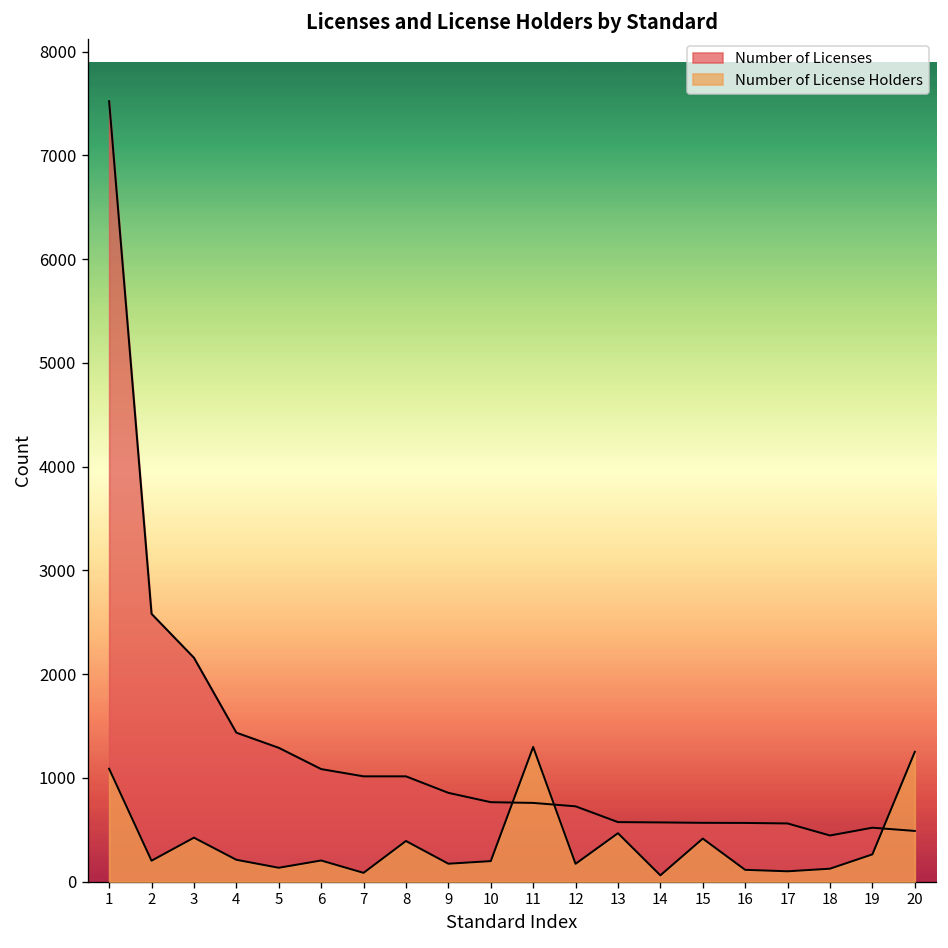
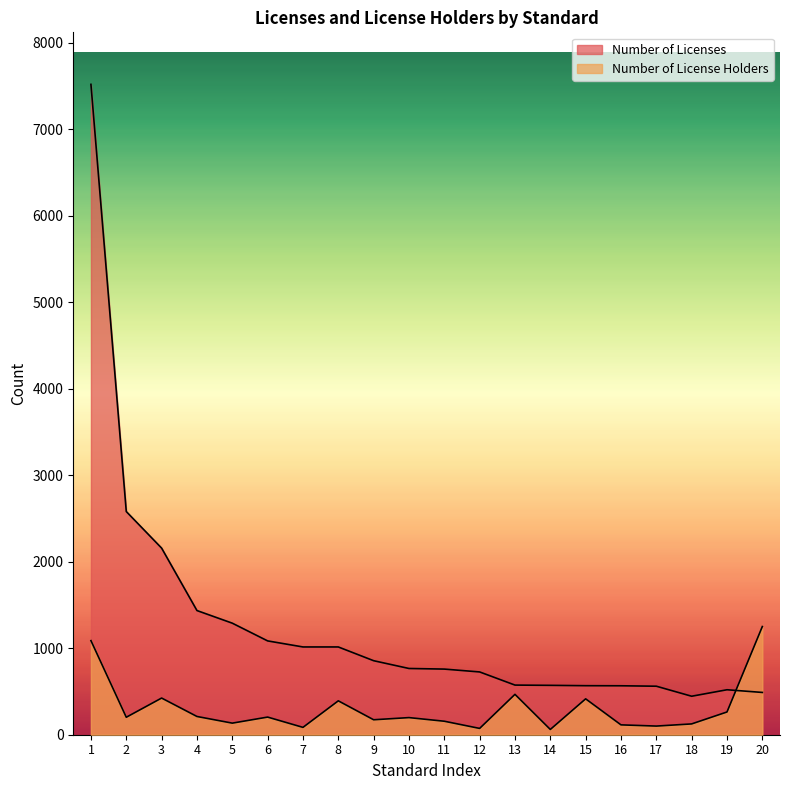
Number of License Holders, 11: 1300 -> 200
Number of License Holders, 12: 200 -> 100
